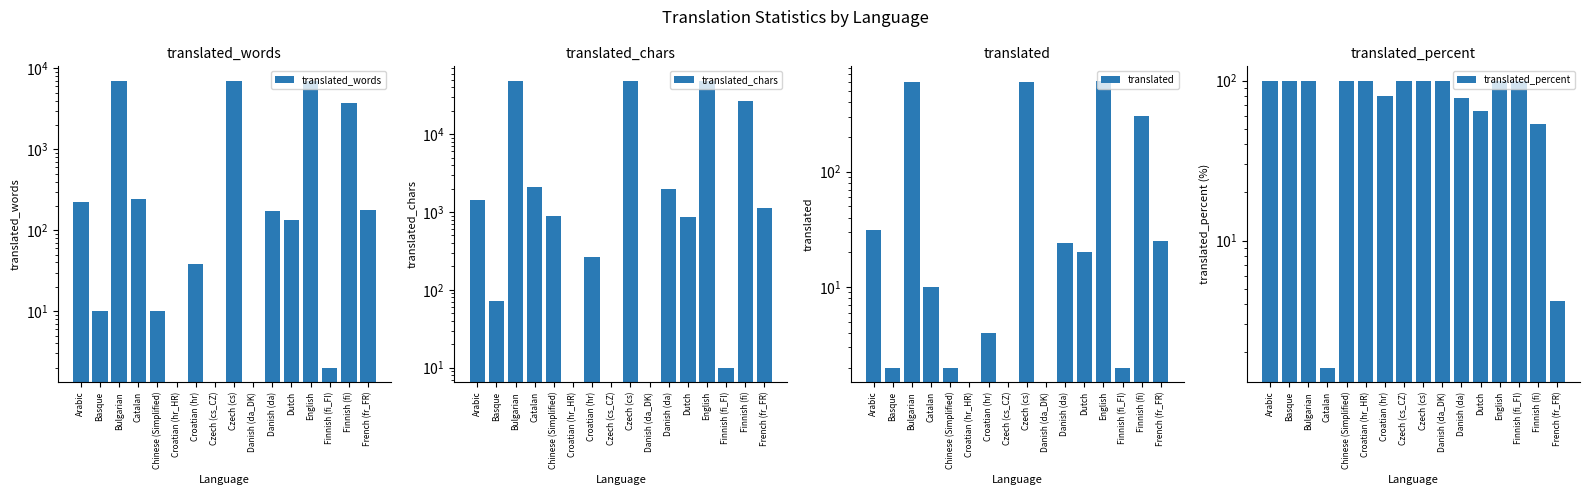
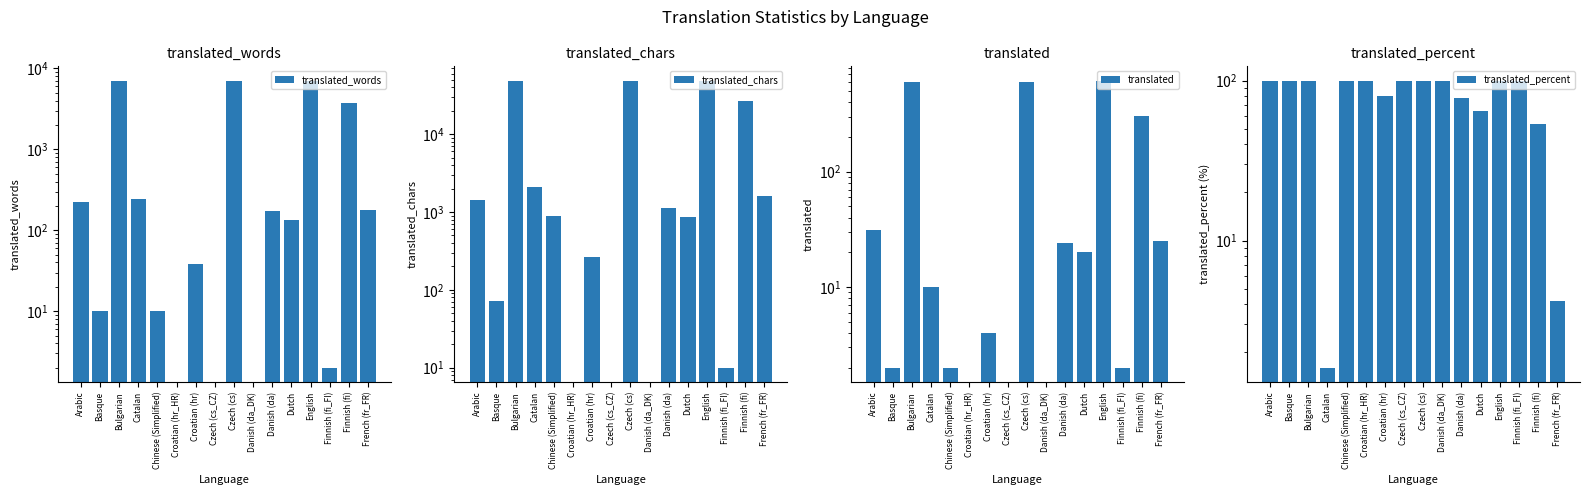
translated_chars, Danish (da): 2000 -> 1100
translated_chars, French (fr_FR): 1100 -> 1600
